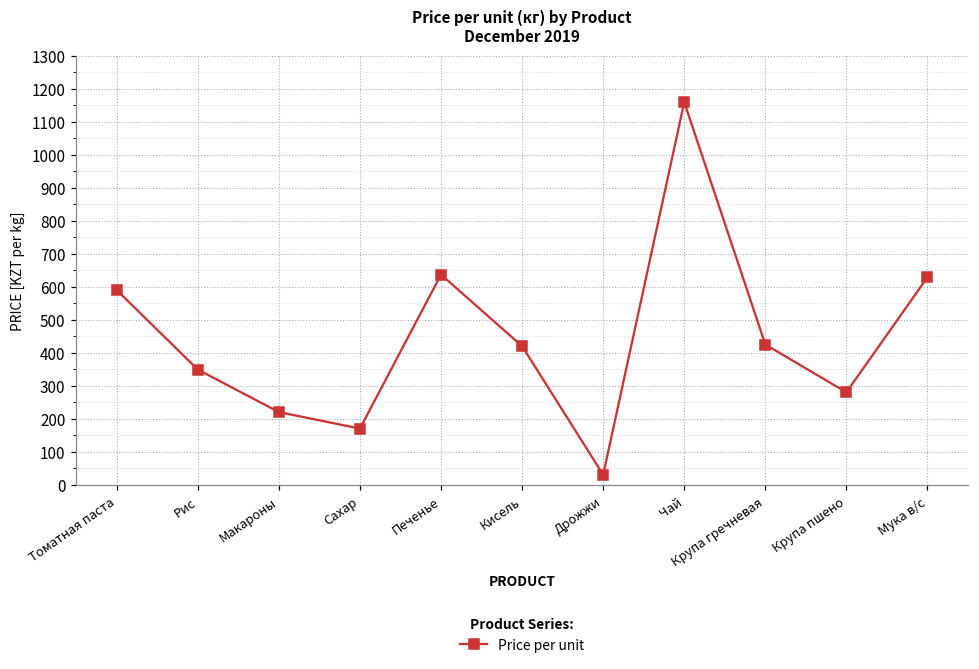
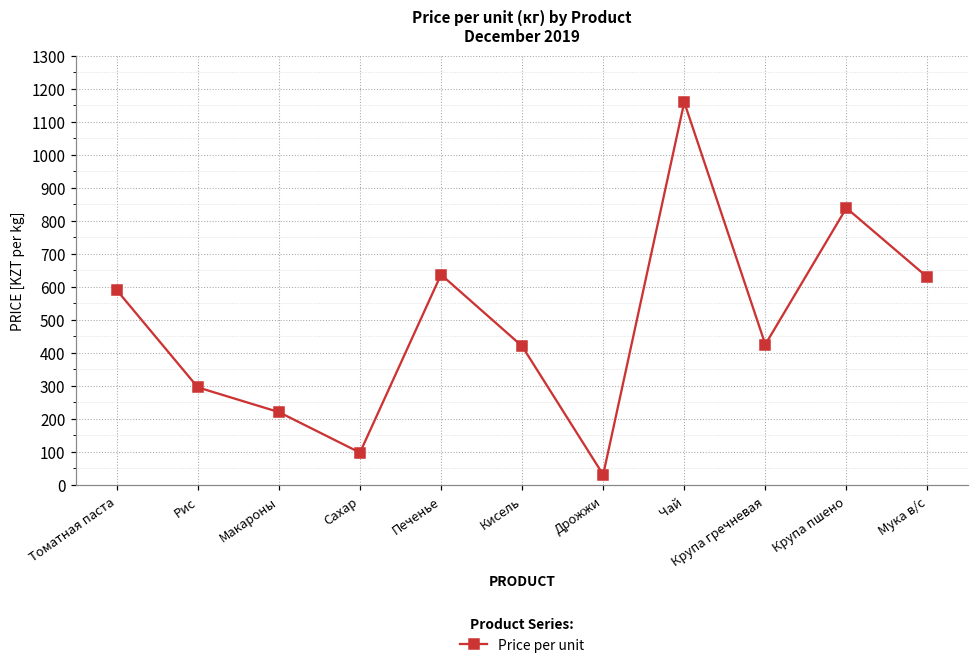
Рис: 350 -> 300
Сахар: 170 -> 100
Крупа пшено: 280 -> 840
